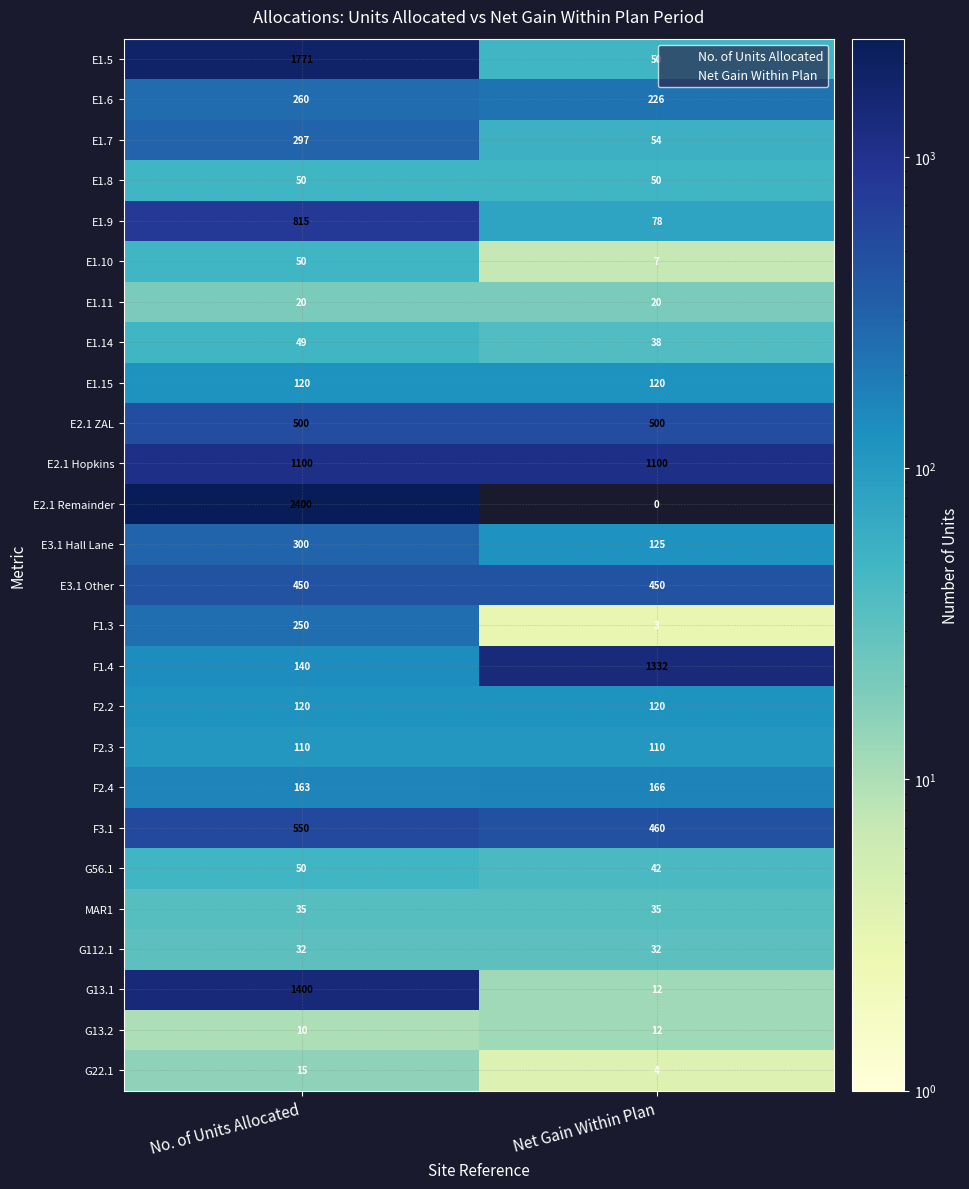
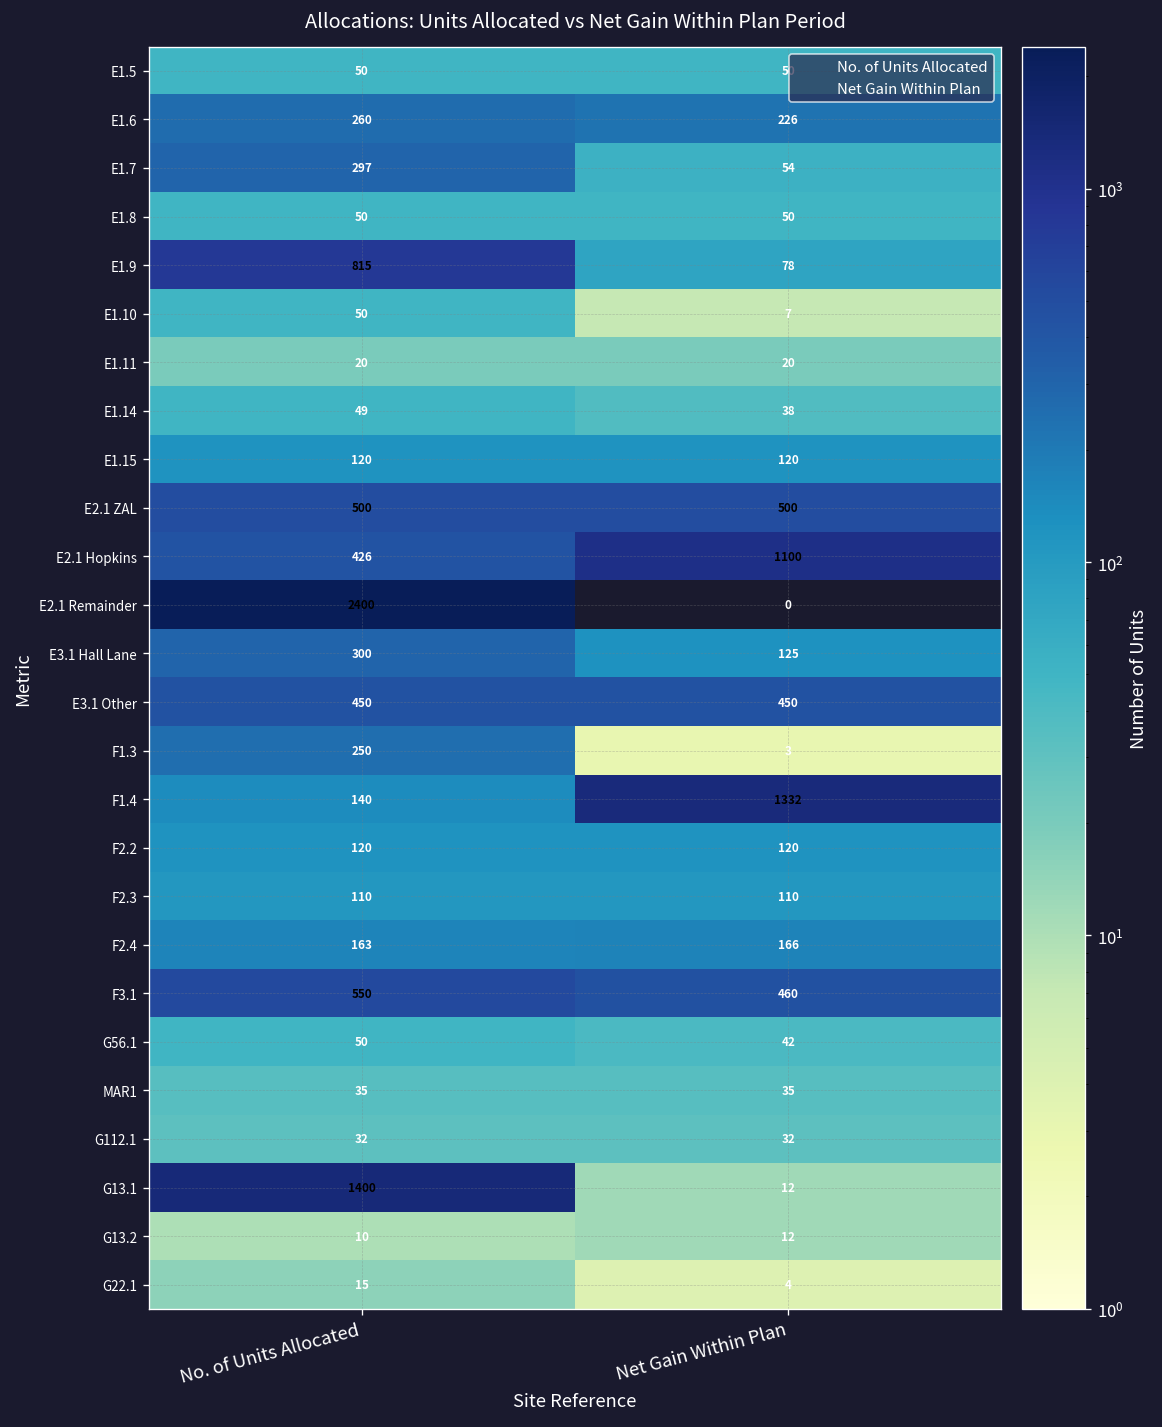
E1.5, No. of Units Allocated: 1771 -> 50
E2.1 Hopkins, No. of Units Allocated: 1100 -> 426
